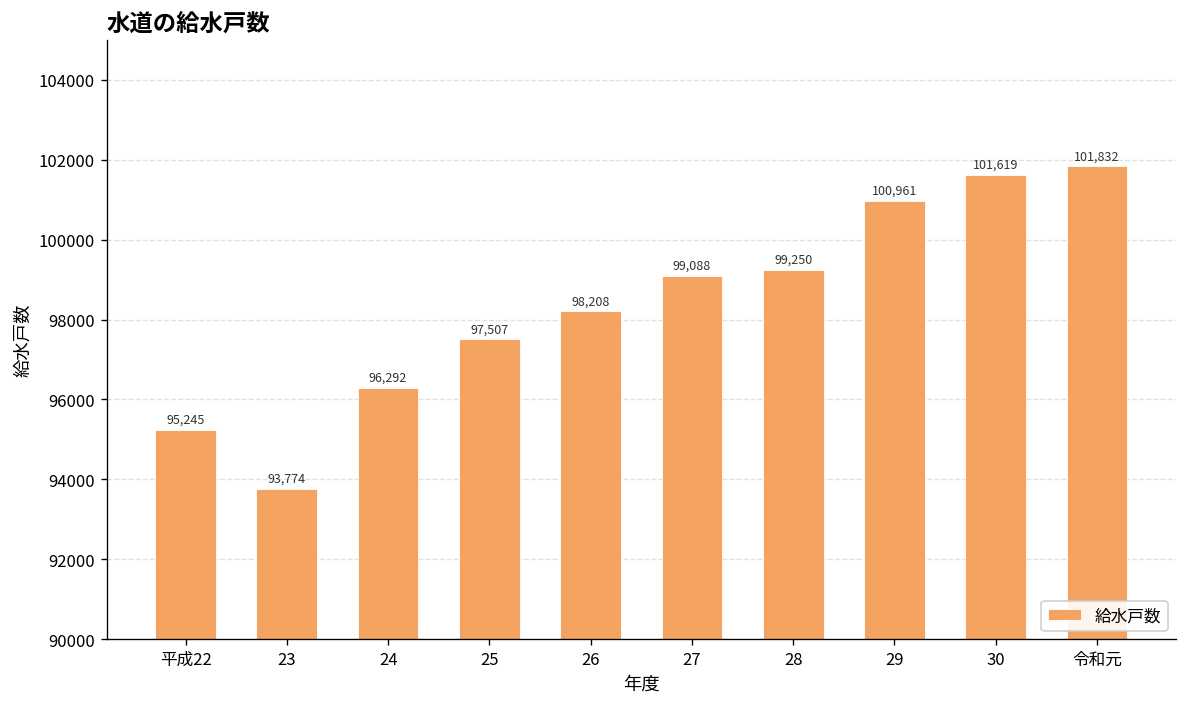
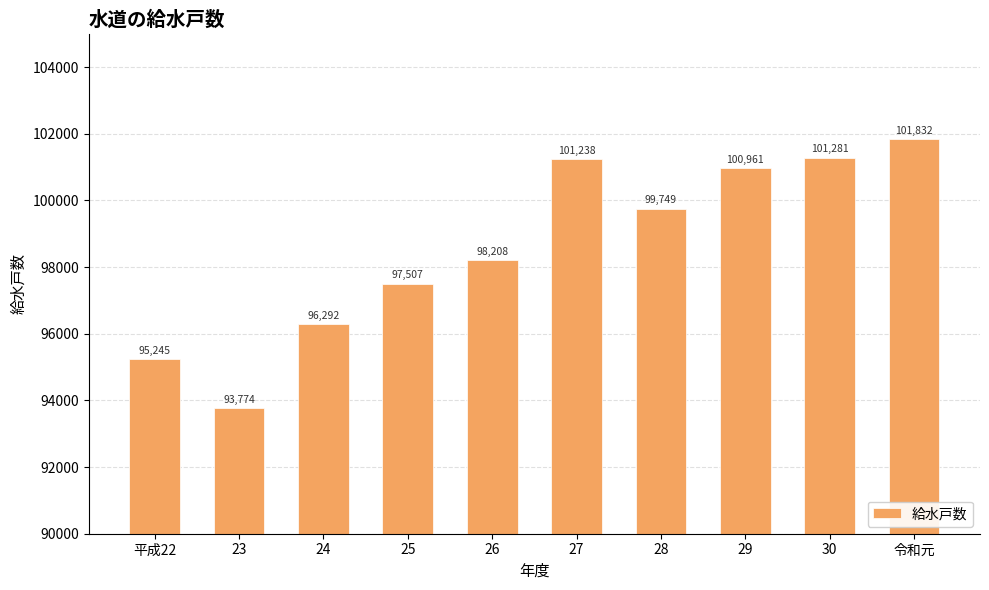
27: 99,088 -> 101,238
28: 99,250 -> 99,749
30: 101,619 -> 101,281
